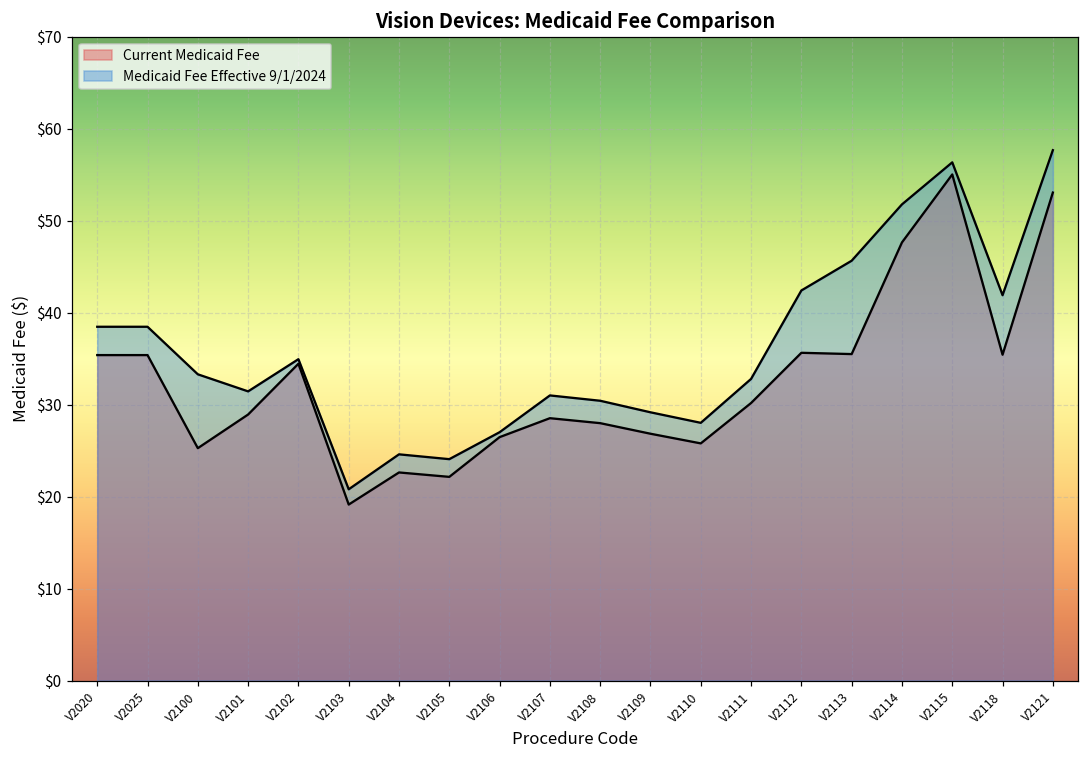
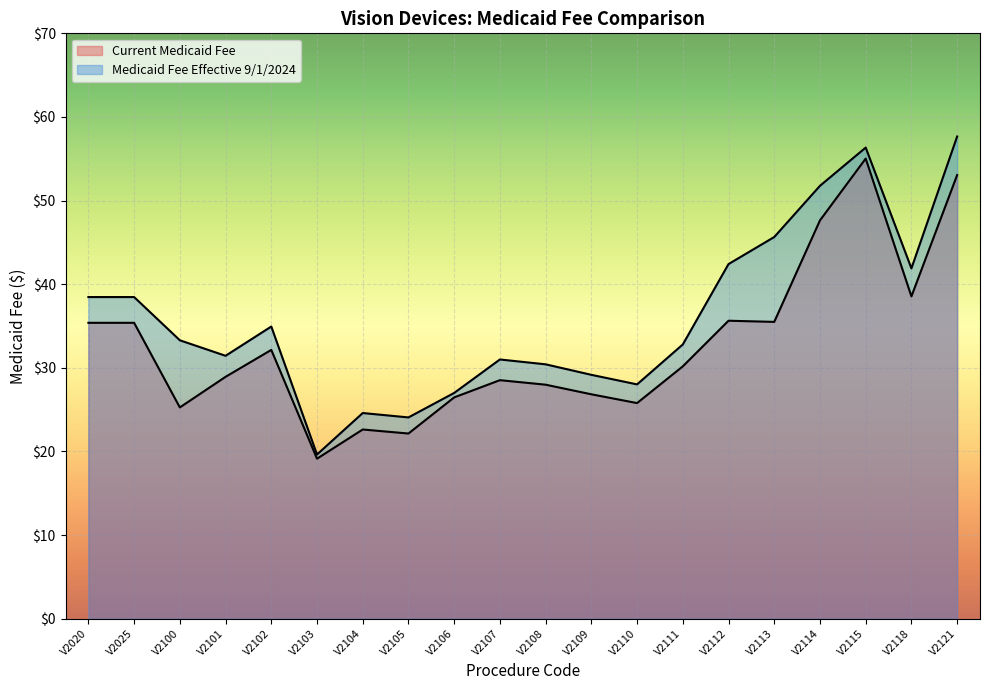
Current Medicaid Fee, V2102: $34 -> $32
Medicaid Fee Effective 9/1/2024, V2103: $21 -> $20
Current Medicaid Fee, V2118: $35 -> $39
